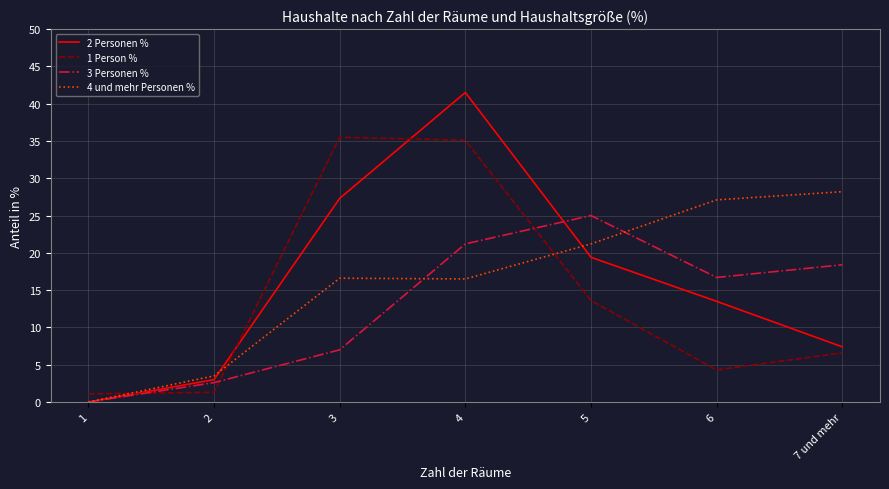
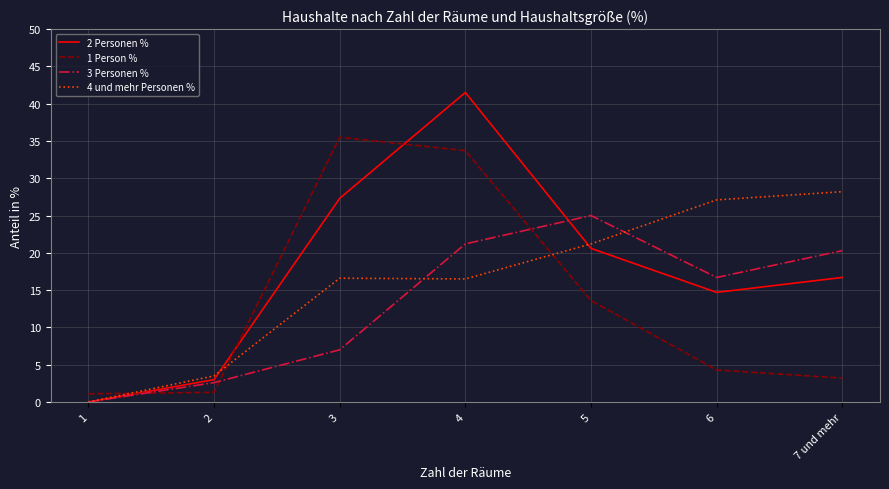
1 Person %, 4: 35 -> 34
2 Personen %, 5: 19 -> 21
2 Personen %, 6: 14 -> 15
2 Personen %, 7 und mehr: 7 -> 17
1 Person %, 7 und mehr: 7 -> 3
3 Personen %, 7 und mehr: 18 -> 20
